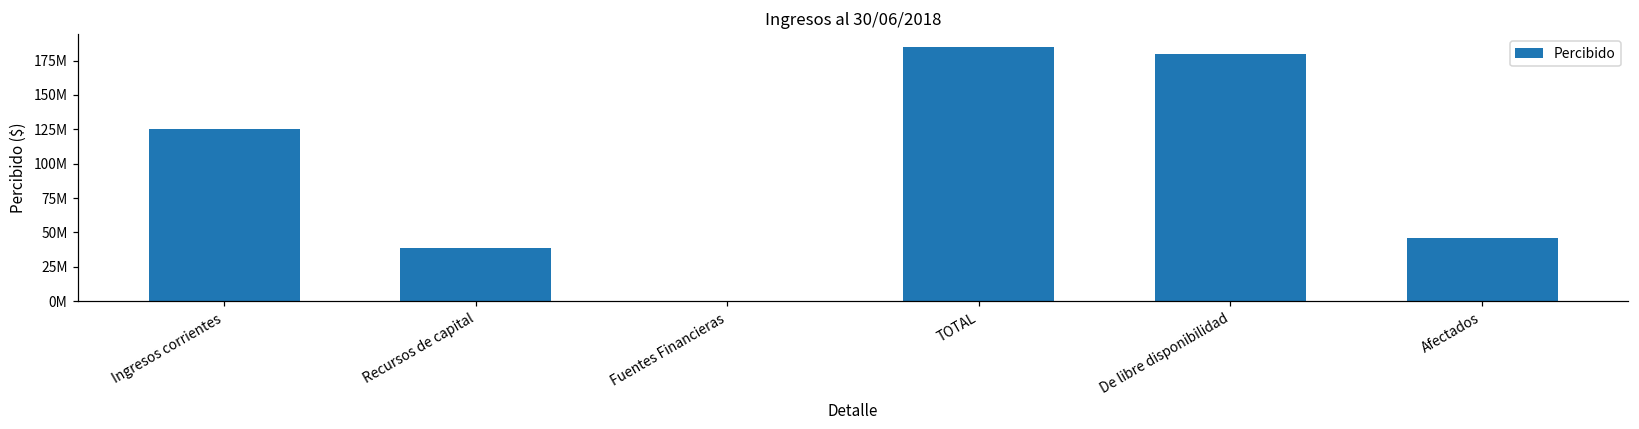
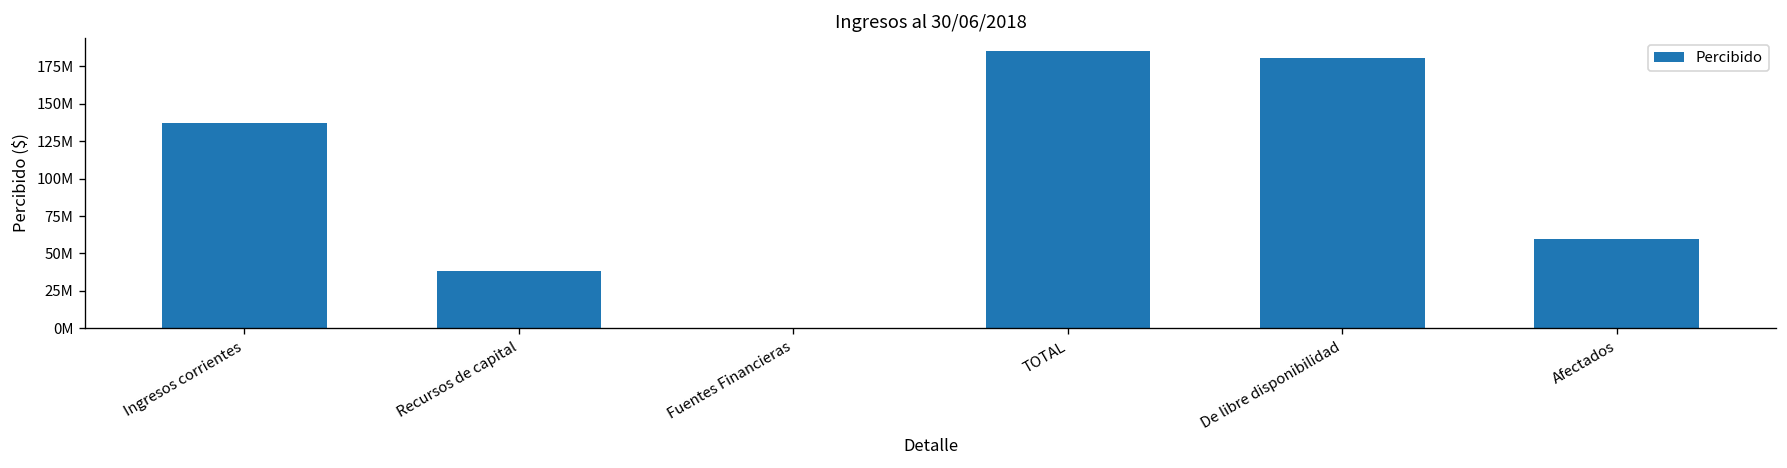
Ingresos corrientes: 125000000 -> 137000000
Afectados: 46000000 -> 60000000
